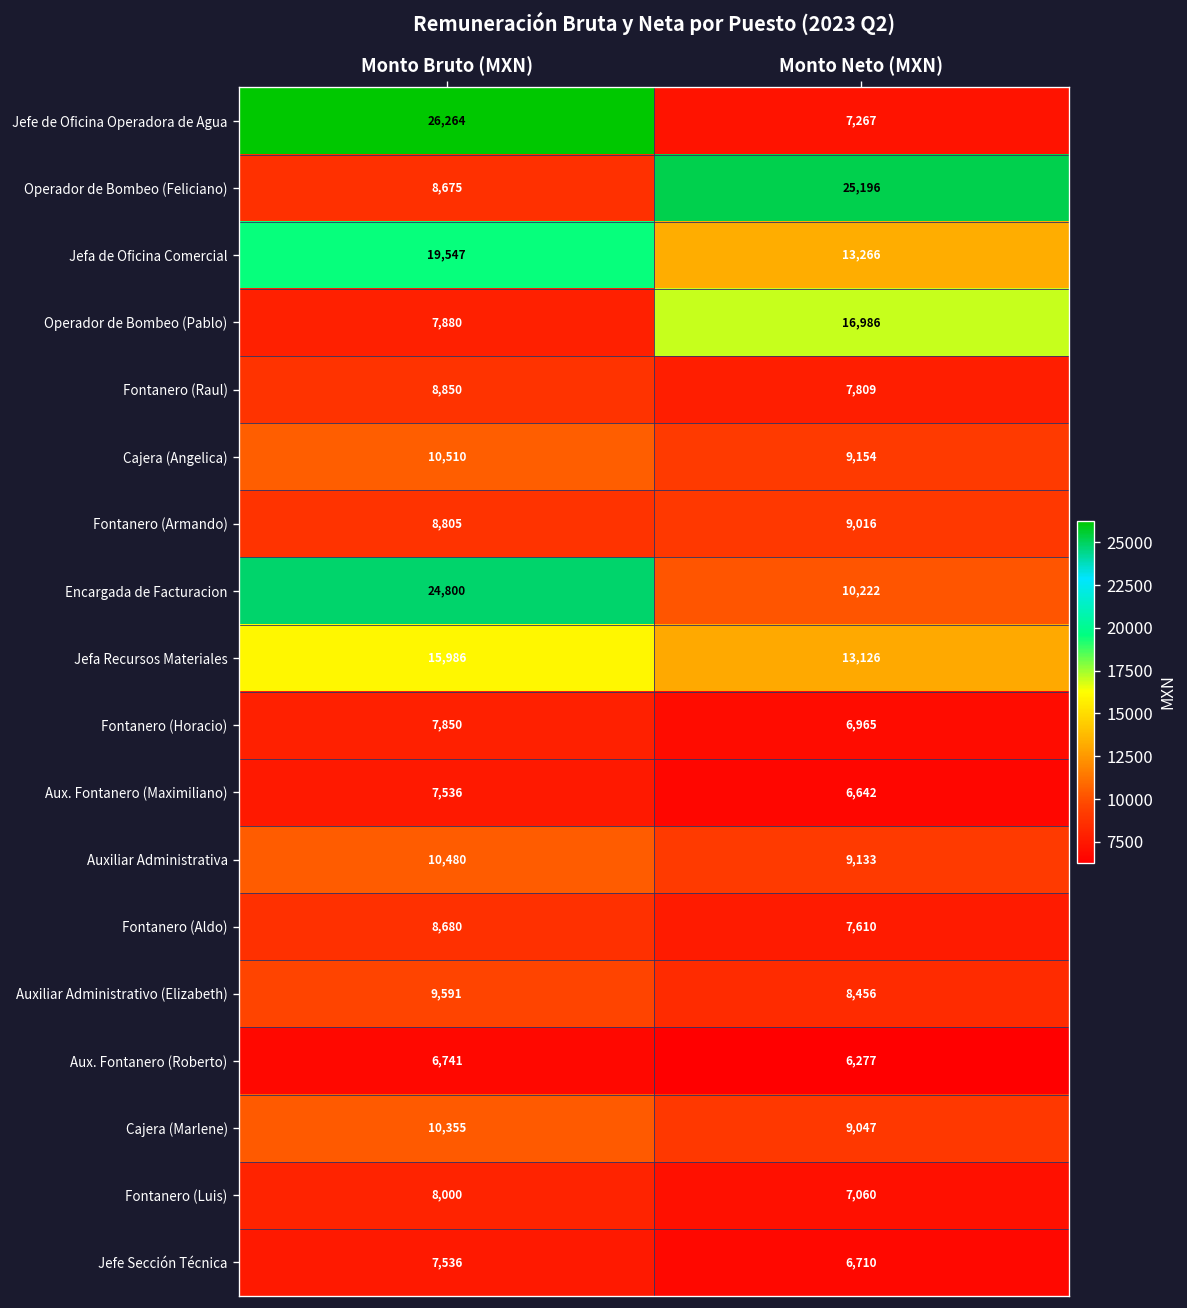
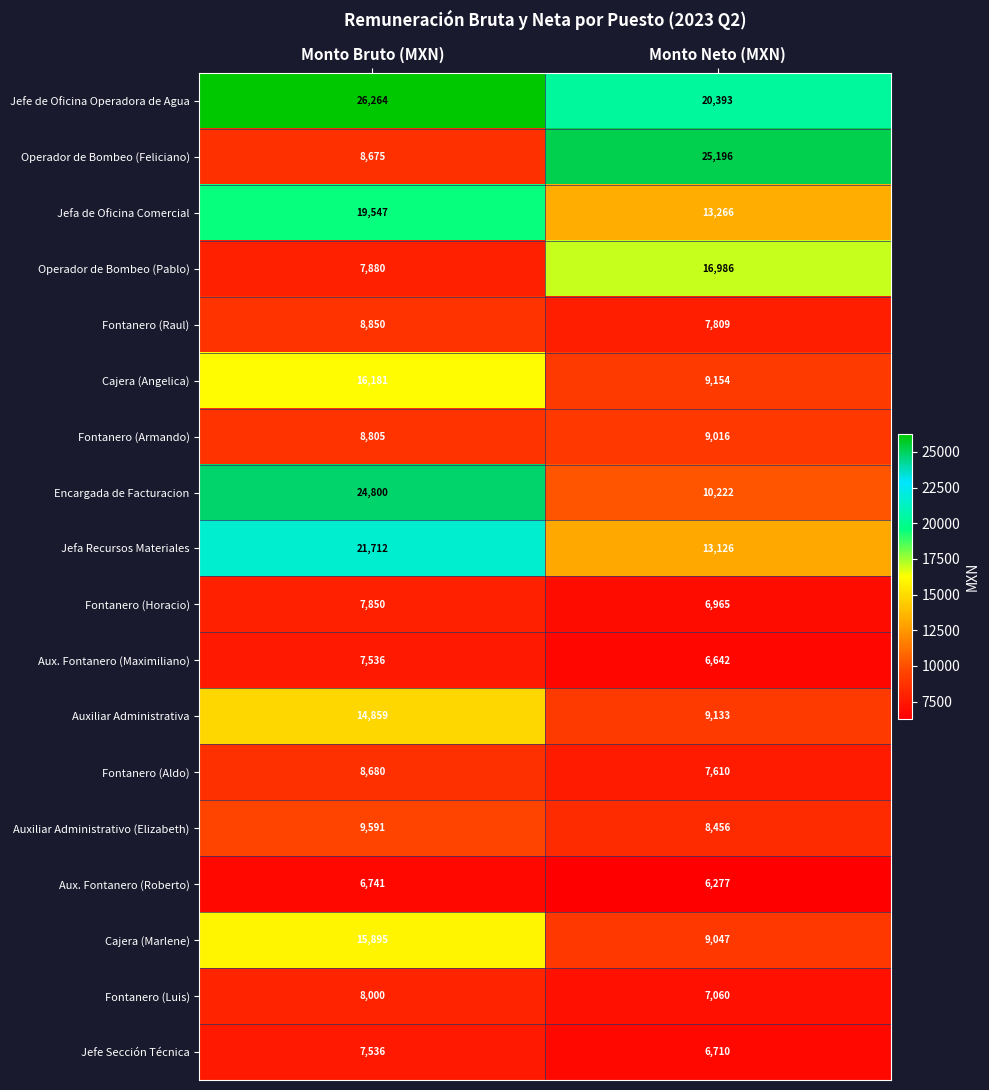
Jefe de Oficina Operadora de Agua, Monto Neto (MXN): 7,267 -> 20,393
Cajera (Angelica), Monto Bruto (MXN): 10,510 -> 16,181
Jefa Recursos Materiales, Monto Bruto (MXN): 15,986 -> 21,712
Auxiliar Administrativa, Monto Bruto (MXN): 10,480 -> 14,859
Cajera (Marlene), Monto Bruto (MXN): 10,355 -> 15,895
